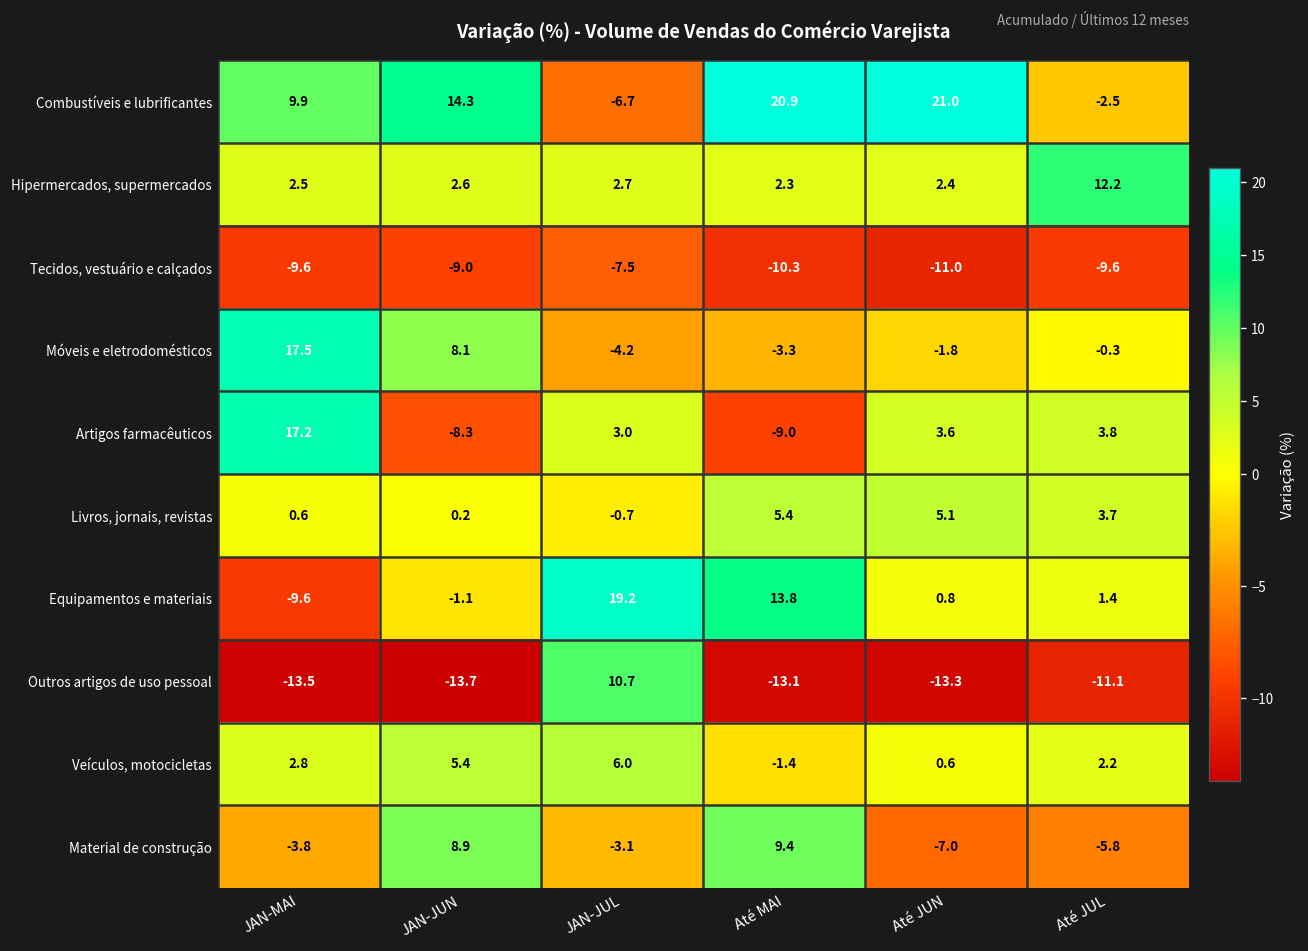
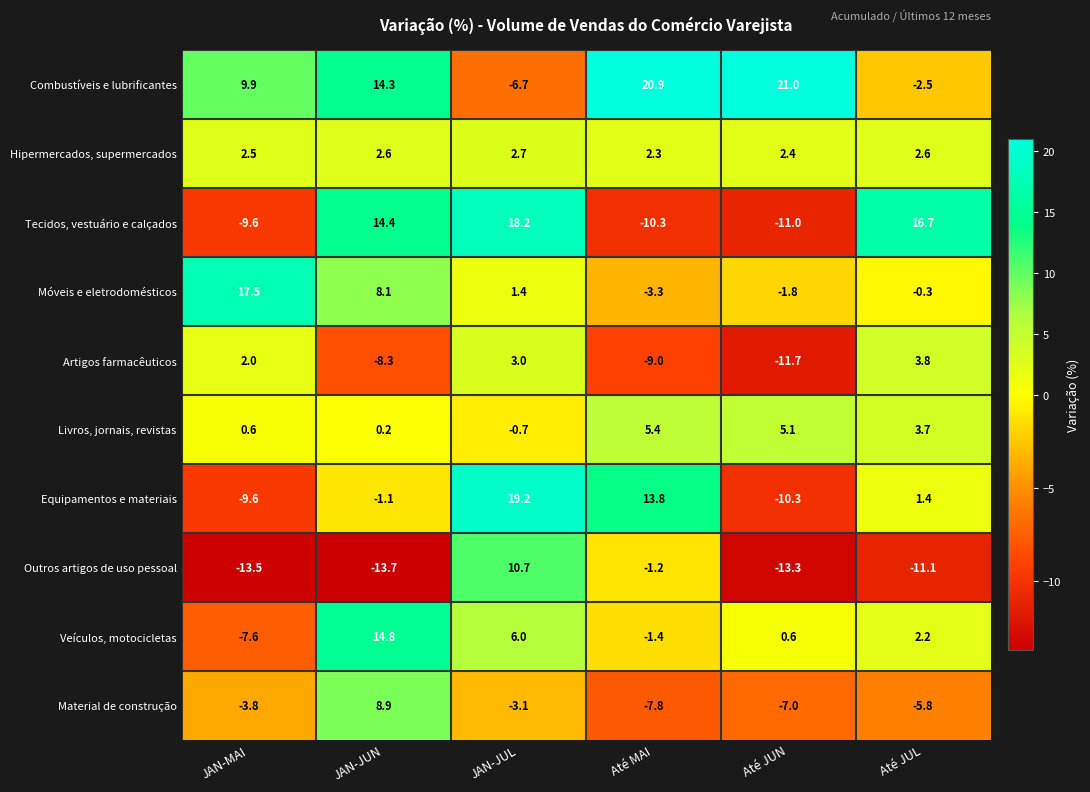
Hipermercados, supermercados, Até JUL: 12.2 -> 2.6
Tecidos, vestuário e calçados, JAN-JUN: -9.0 -> 14.4
Tecidos, vestuário e calçados, JAN-JUL: -7.5 -> 18.2
Tecidos, vestuário e calçados, Até JUL: -9.6 -> 16.7
Móveis e eletrodomésticos, JAN-JUL: -4.2 -> 1.4
Artigos farmacêuticos, JAN-MAI: 17.2 -> 2.0
Artigos farmacêuticos, Até JUN: 3.6 -> -11.7
Equipamentos e materiais, Até JUN: 0.8 -> -10.3
Outros artigos de uso pessoal, Até MAI: -13.1 -> -1.2
Veículos, motocicletas, JAN-MAI: 2.8 -> -7.6
Veículos, motocicletas, JAN-JUN: 5.4 -> 14.8
Material de construção, Até MAI: 9.4 -> -7.8
